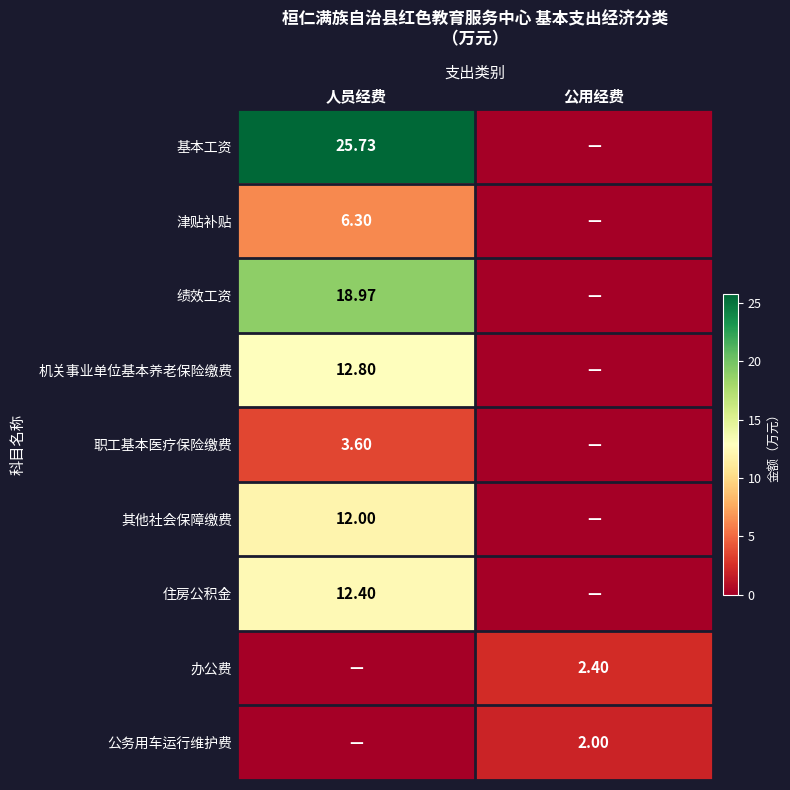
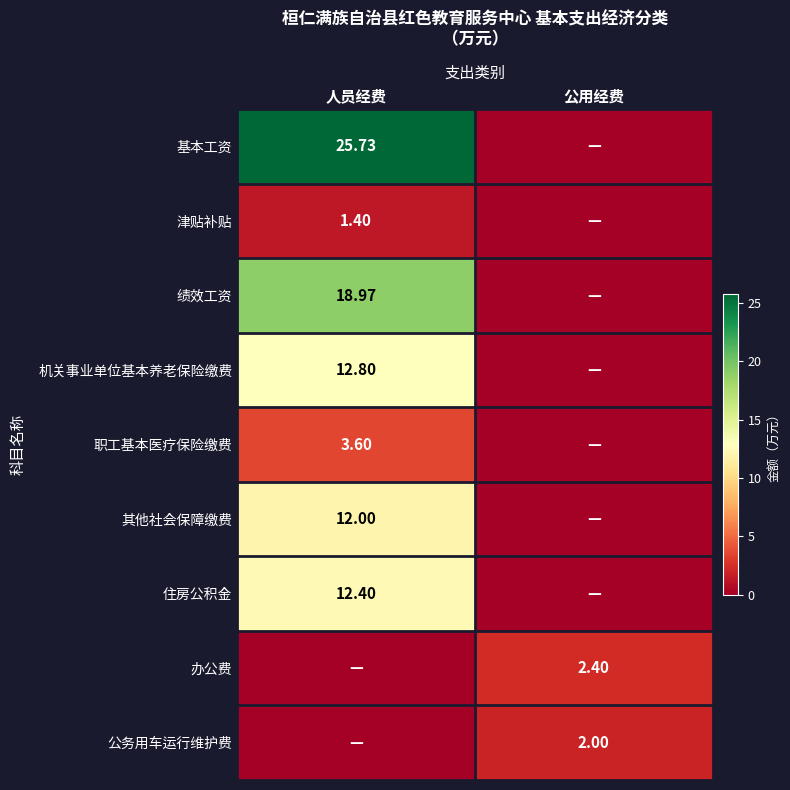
津贴补贴, 人员经费: 6.30 -> 1.40
